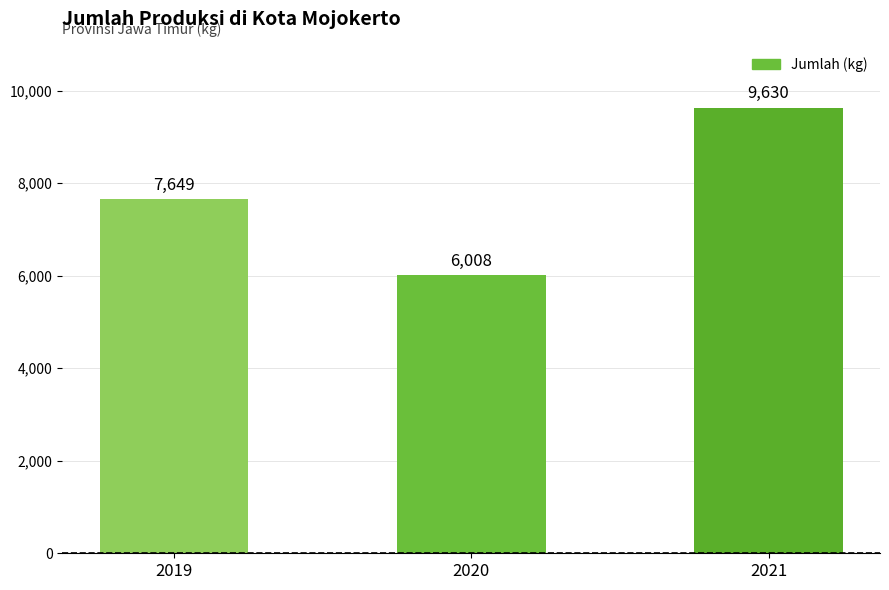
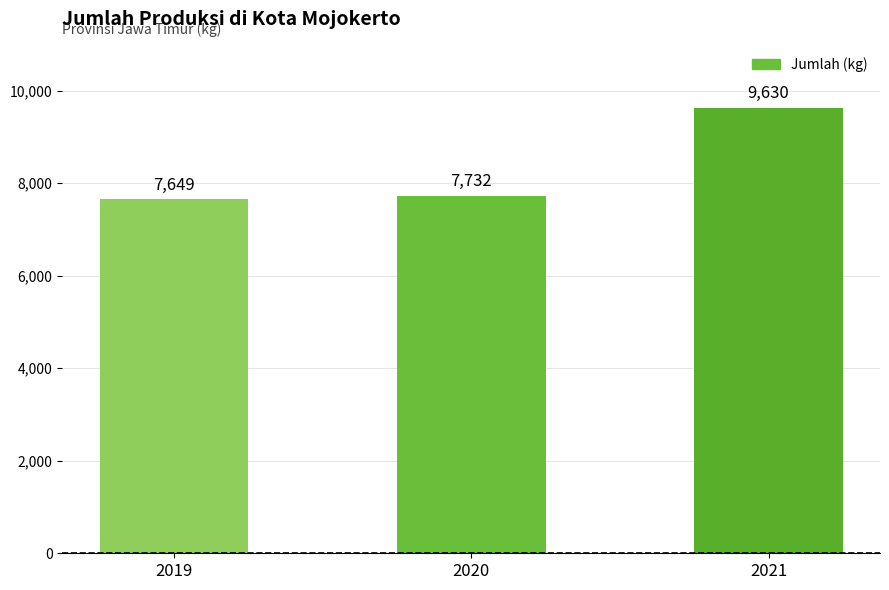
2020: 6,008 -> 7,732
